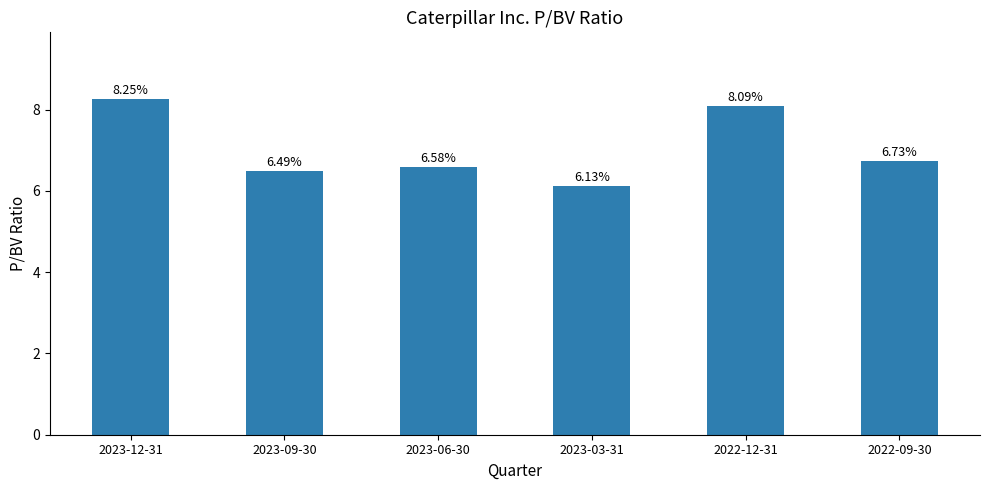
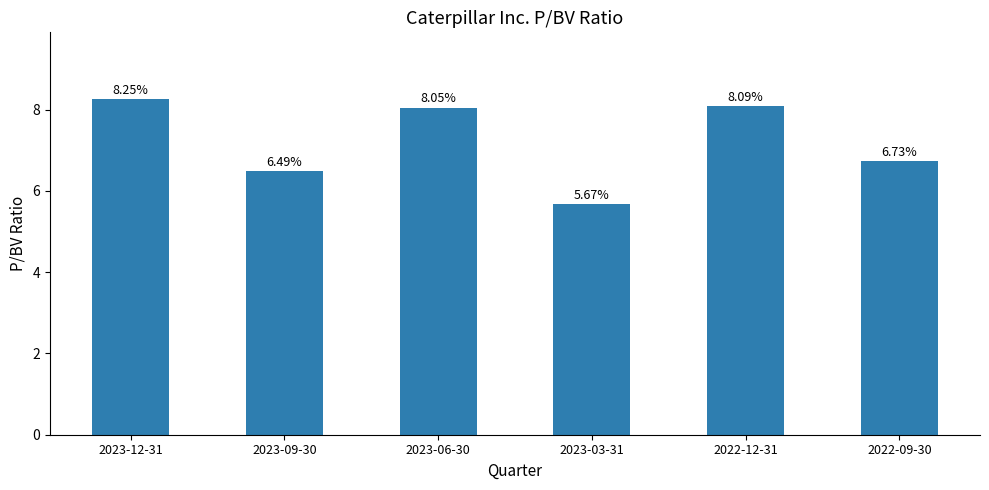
2023-06-30: 6.58% -> 8.05%
2023-03-31: 6.13% -> 5.67%
